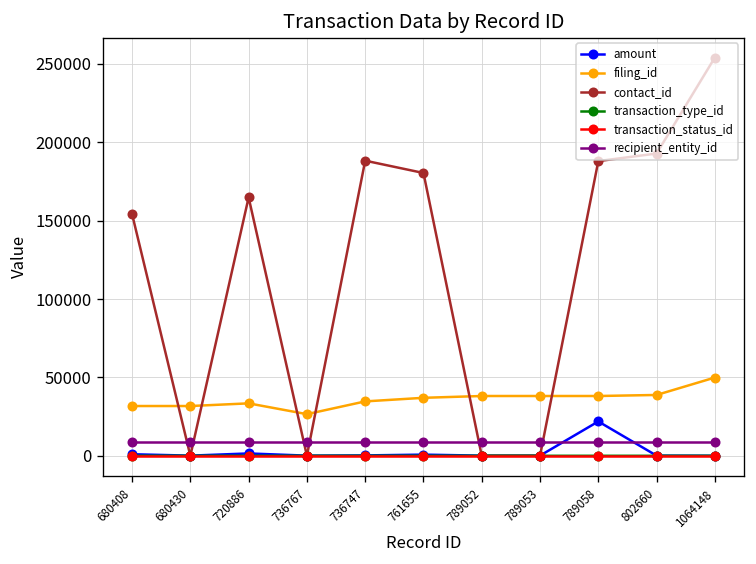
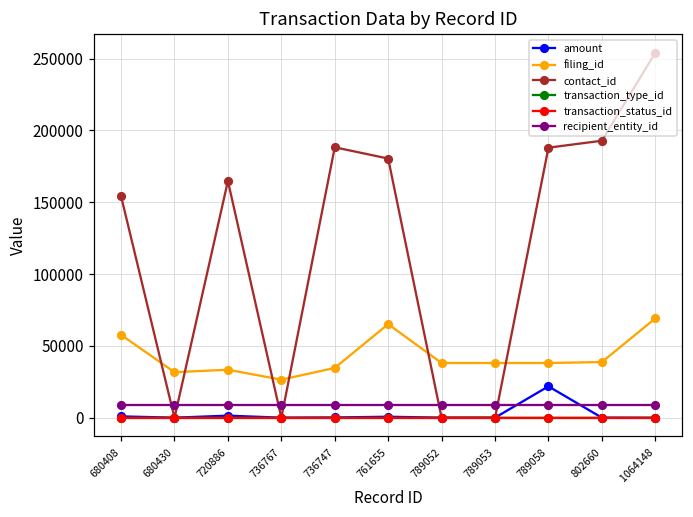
filing_id, 680408: 32000 -> 58000
filing_id, 761655: 37000 -> 65000
filing_id, 1064148: 50000 -> 69000
